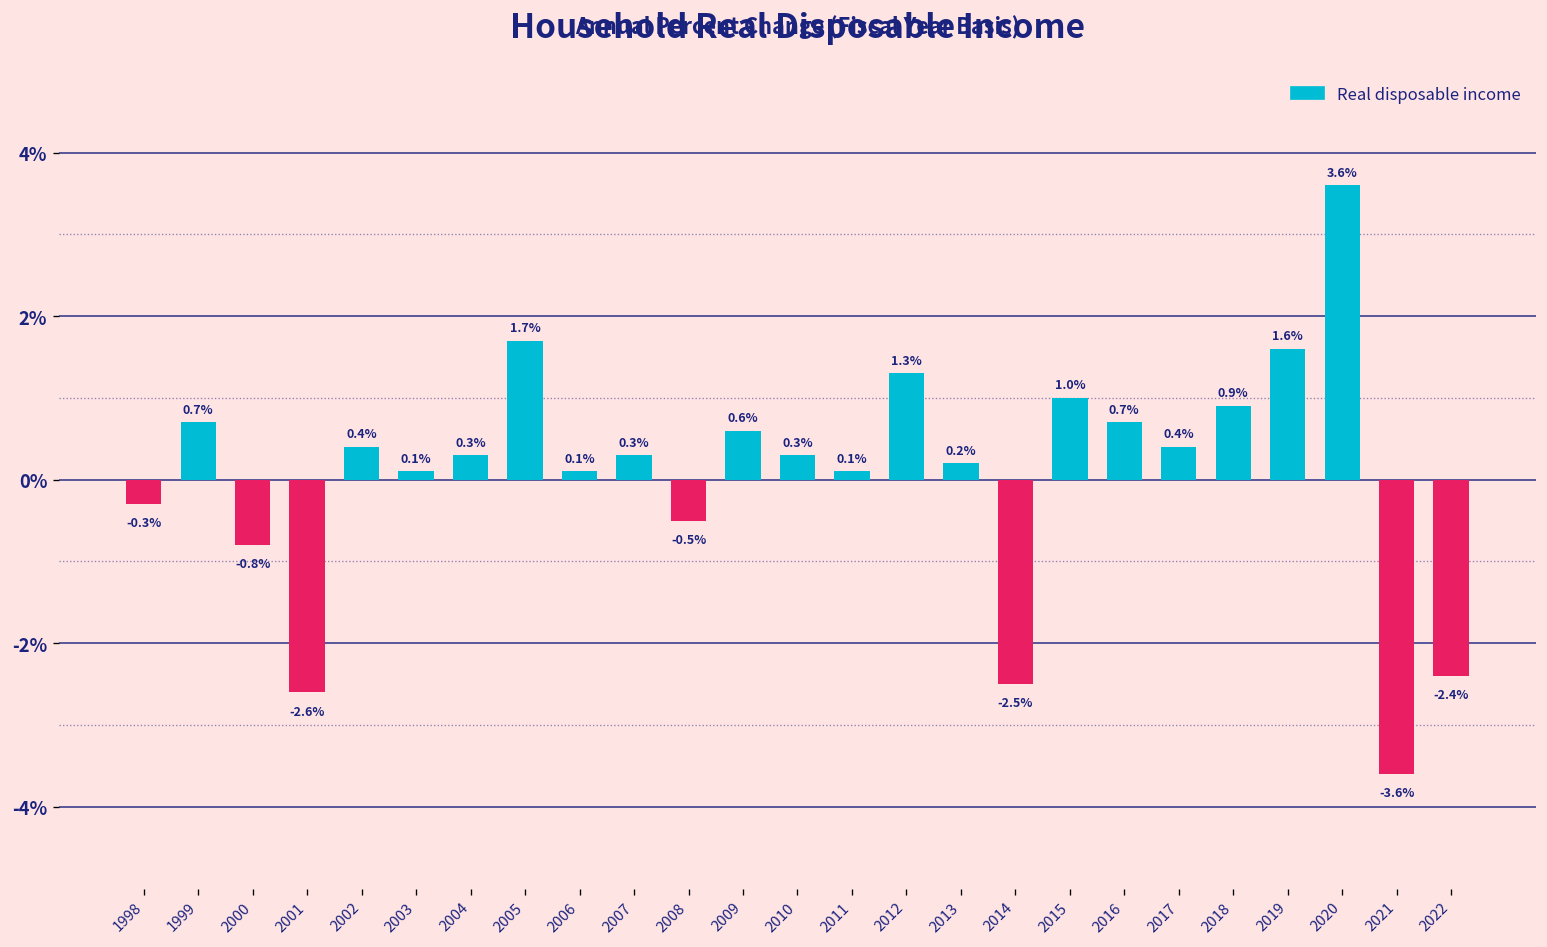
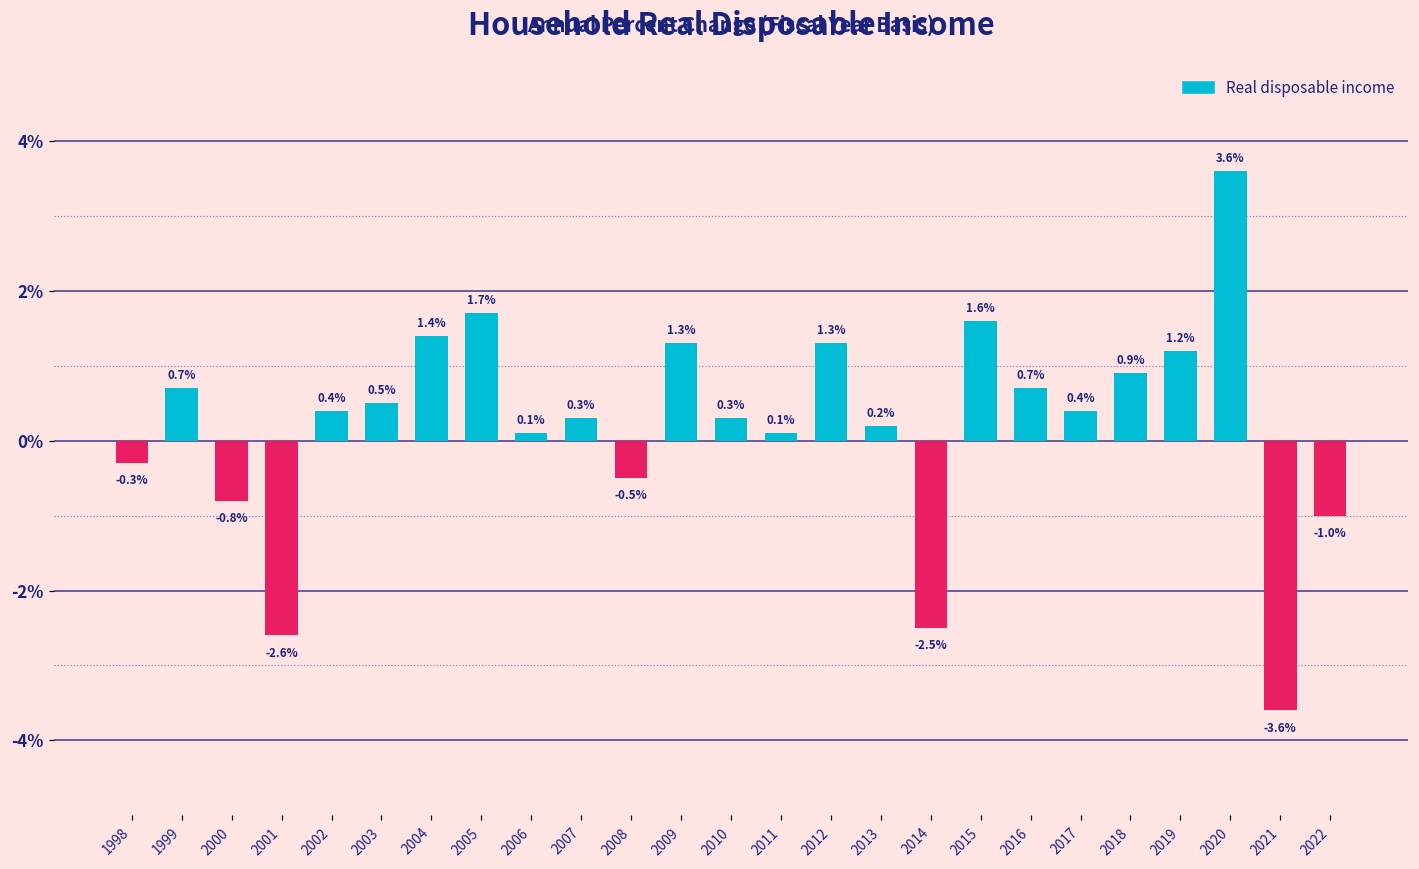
2003: 0.1% -> 0.5%
2004: 0.3% -> 1.4%
2009: 0.6% -> 1.3%
2015: 1.0% -> 1.6%
2019: 1.6% -> 1.2%
2022: -2.4% -> -1.0%
